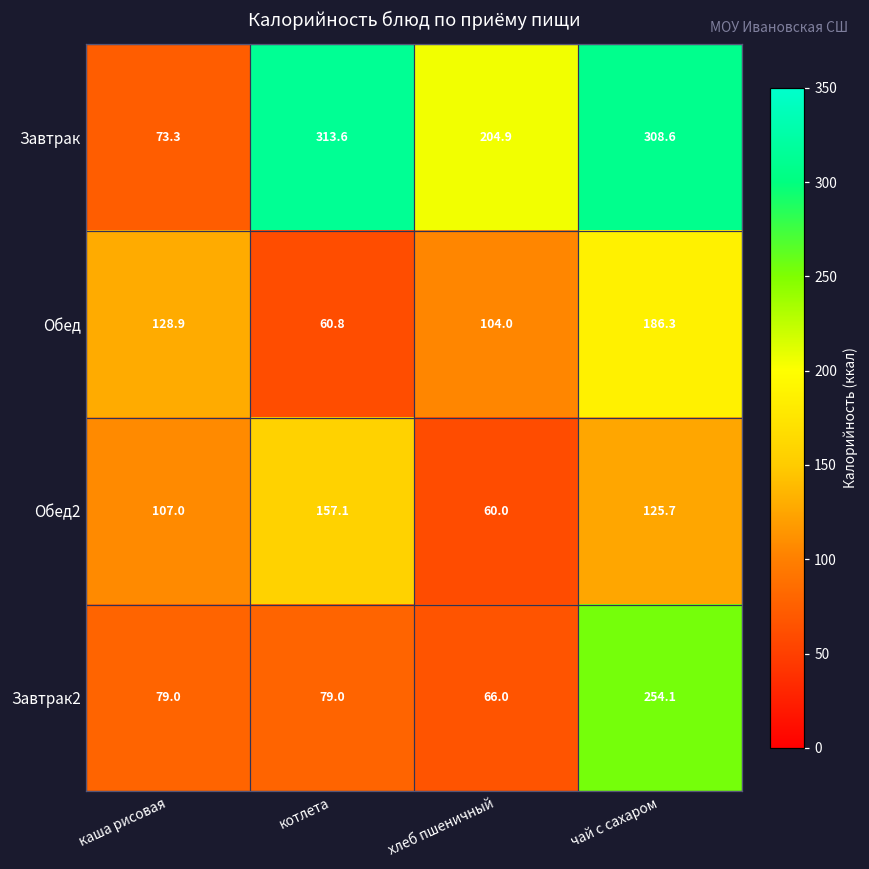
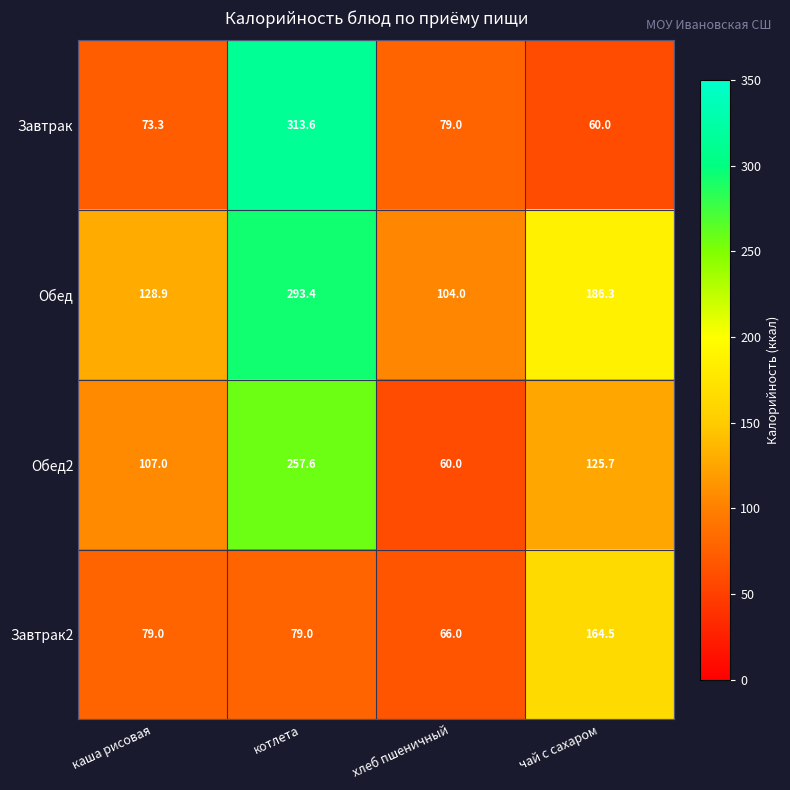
Завтрак, хлеб пшеничный: 204.9 -> 79.0
Завтрак, чай с сахаром: 308.6 -> 60.0
Обед, котлета: 60.8 -> 293.4
Обед2, котлета: 157.1 -> 257.6
Завтрак2, чай с сахаром: 254.1 -> 164.5
